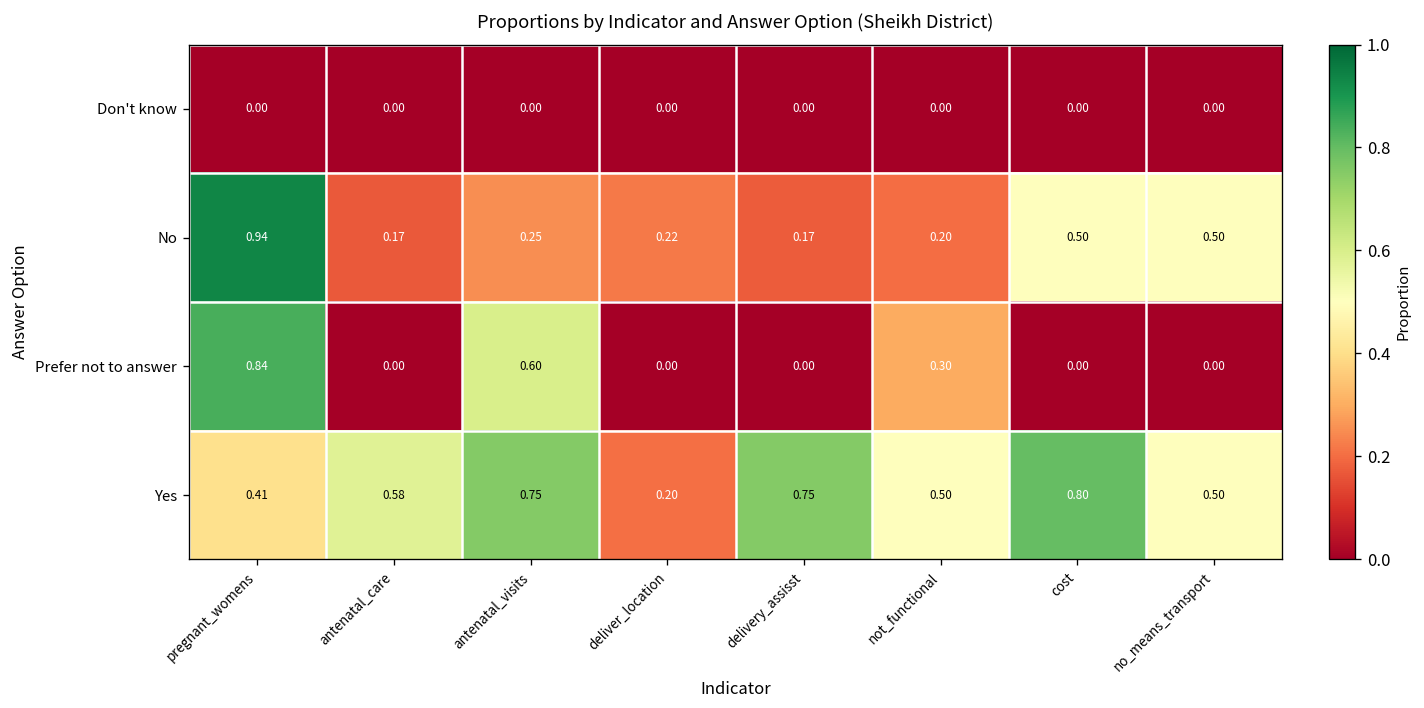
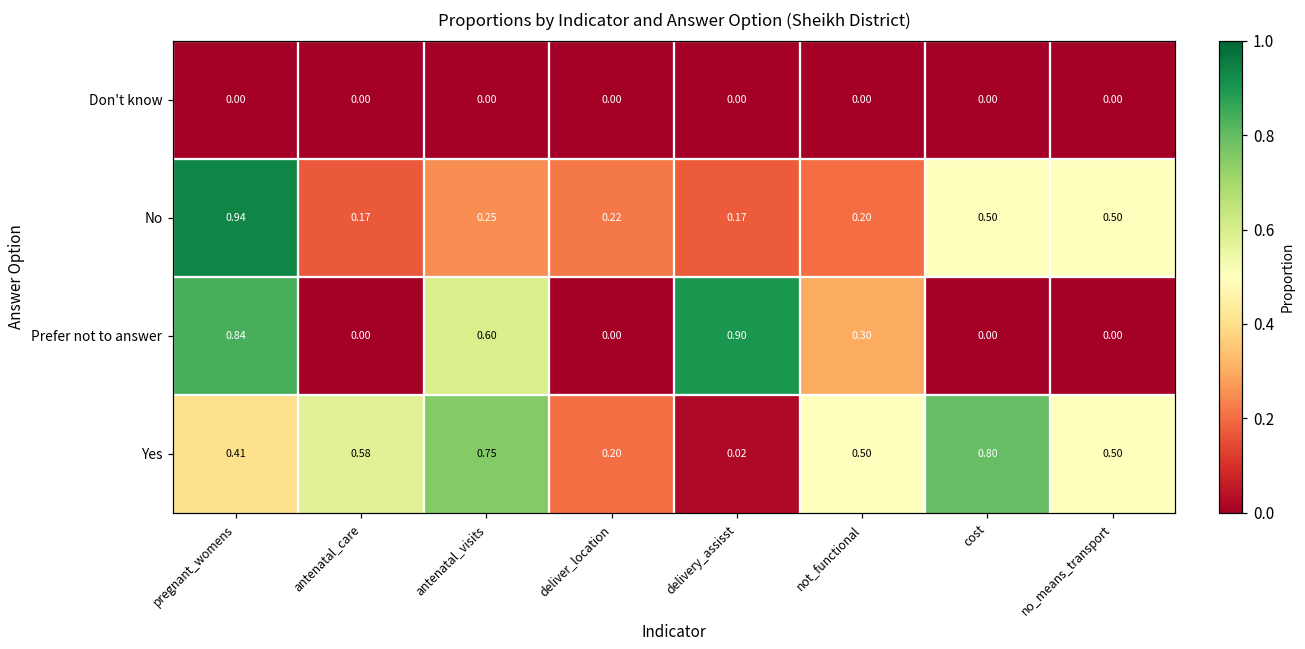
Prefer not to answer, delivery_assisst: 0.00 -> 0.90
Yes, delivery_assisst: 0.75 -> 0.02
